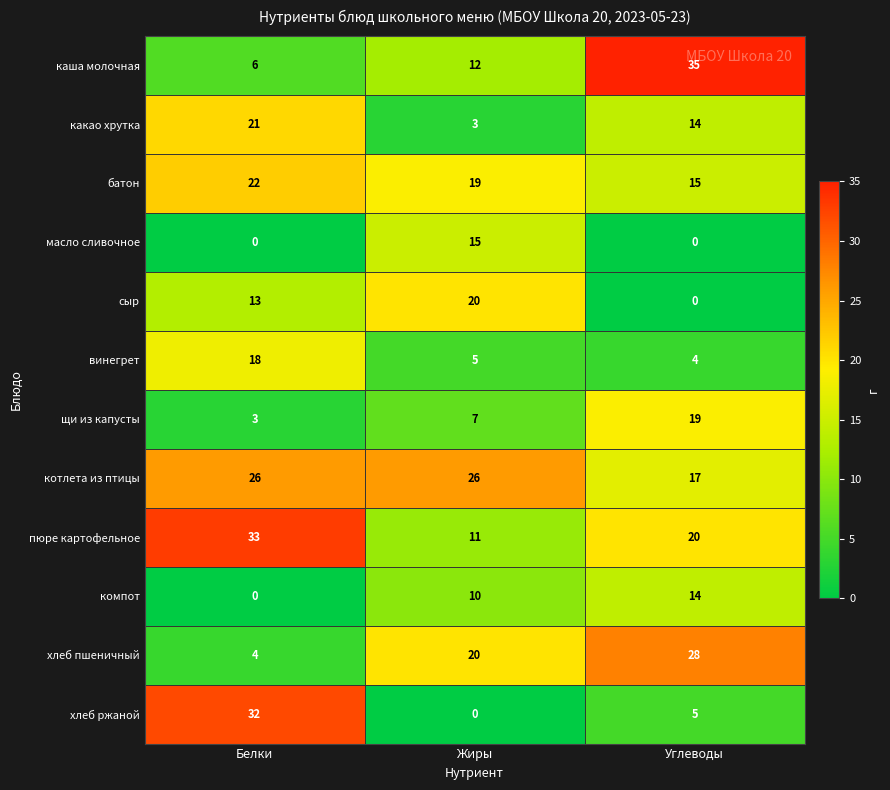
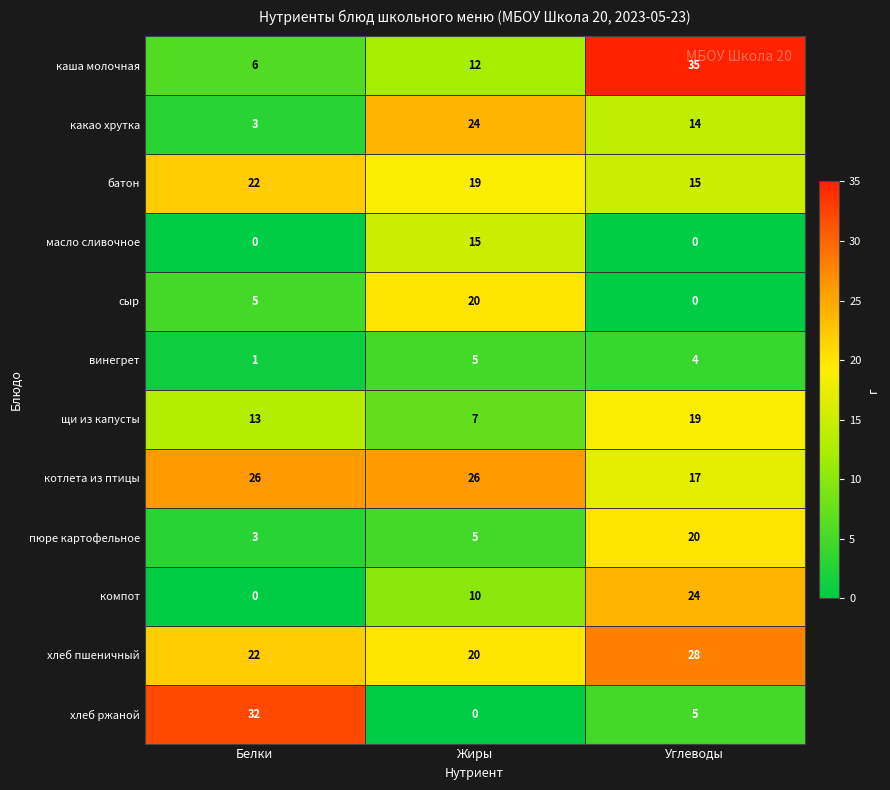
какао хрутка, Белки: 21 -> 3
какао хрутка, Жиры: 3 -> 24
сыр, Белки: 13 -> 5
винегрет, Белки: 18 -> 1
щи из капусты, Белки: 3 -> 13
пюре картофельное, Белки: 33 -> 3
пюре картофельное, Жиры: 11 -> 5
компот, Углеводы: 14 -> 24
хлеб пшеничный, Белки: 4 -> 22
